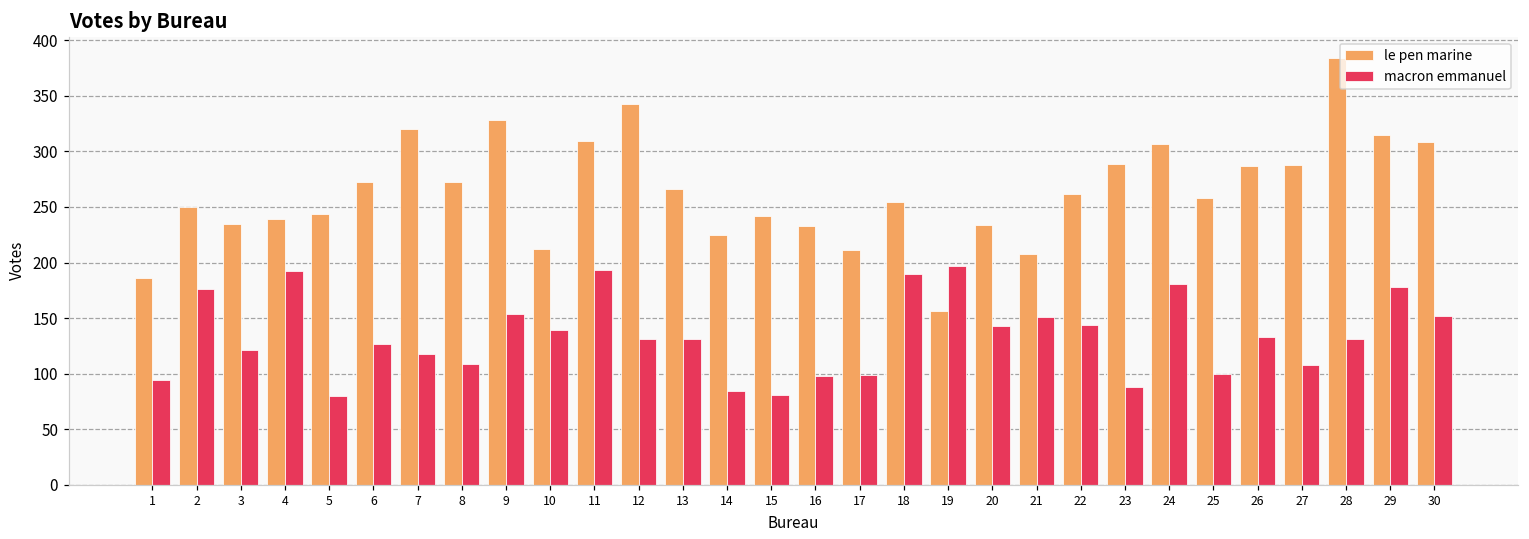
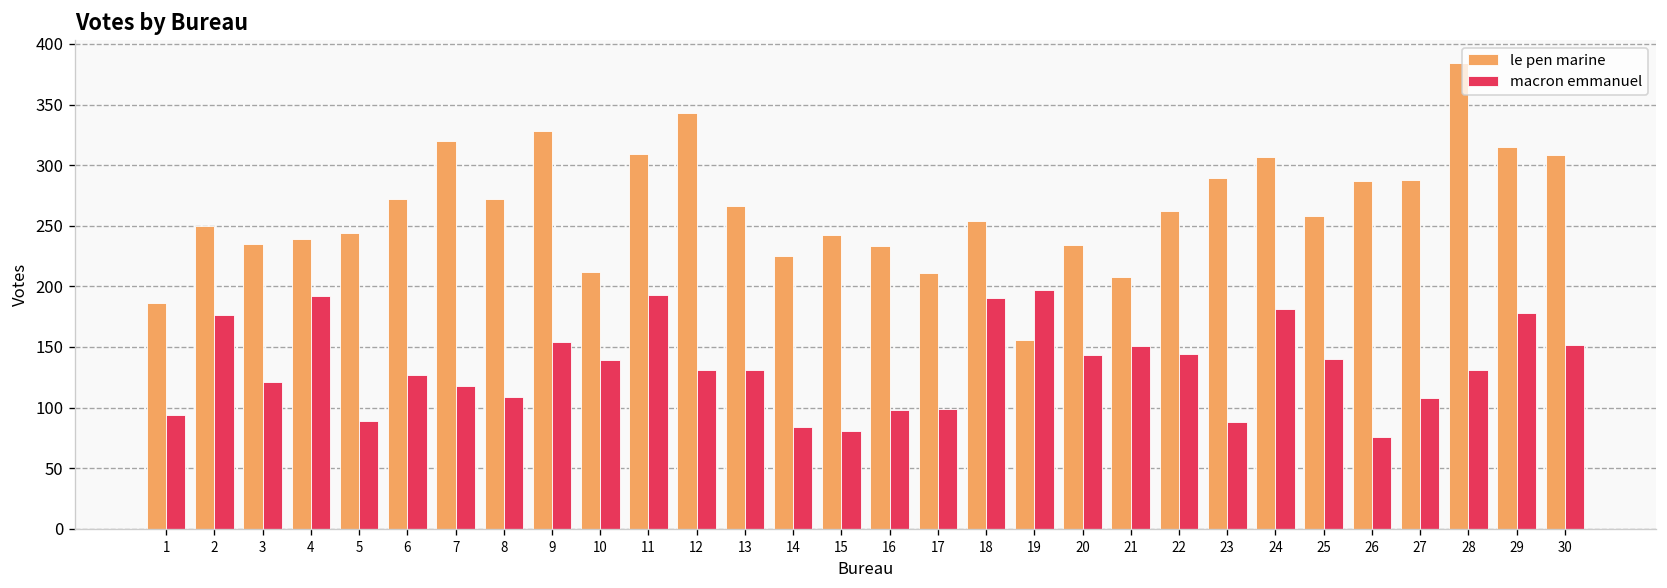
macron emmanuel, 5: 80 -> 89
macron emmanuel, 25: 100 -> 140
macron emmanuel, 26: 133 -> 76
